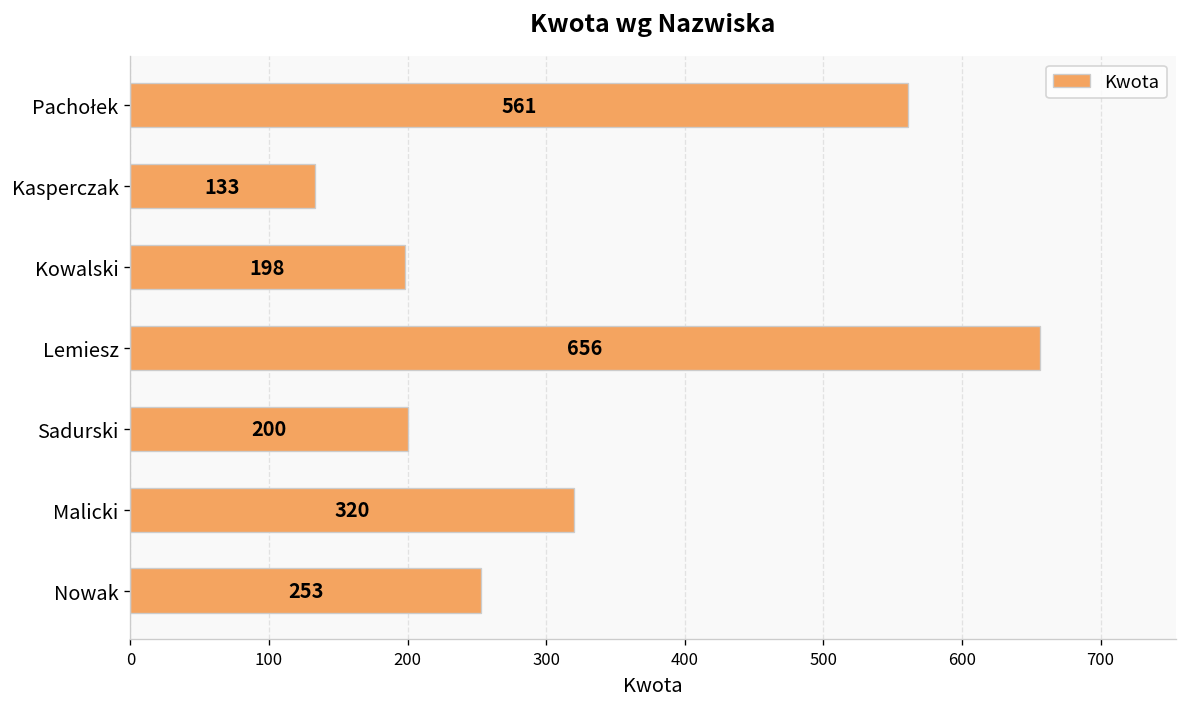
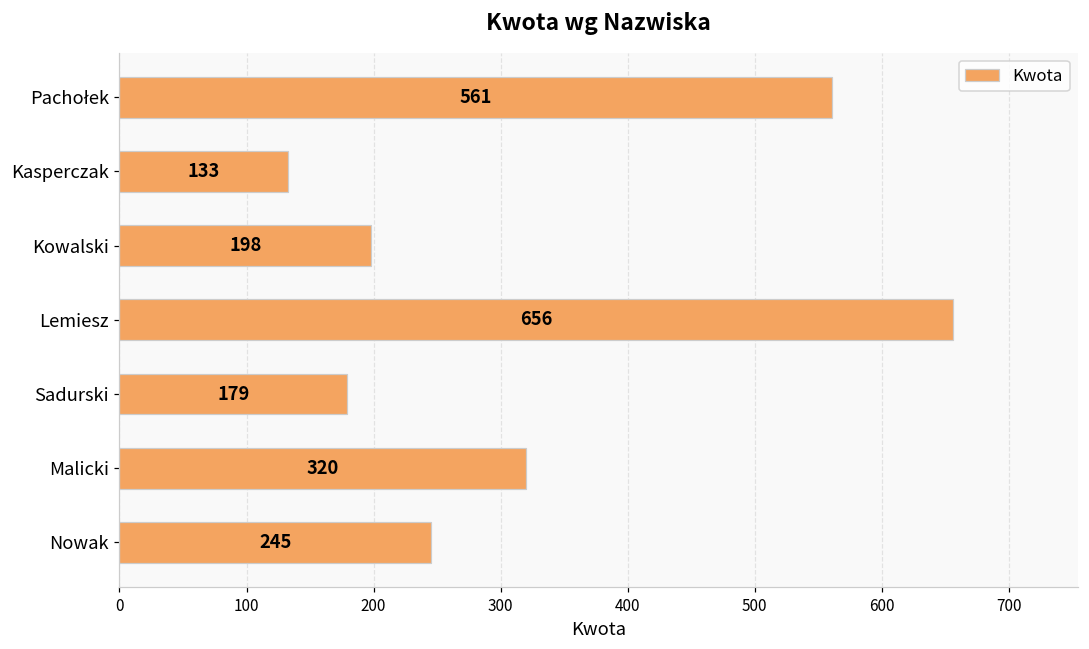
Sadurski: 200 -> 179
Nowak: 253 -> 245
